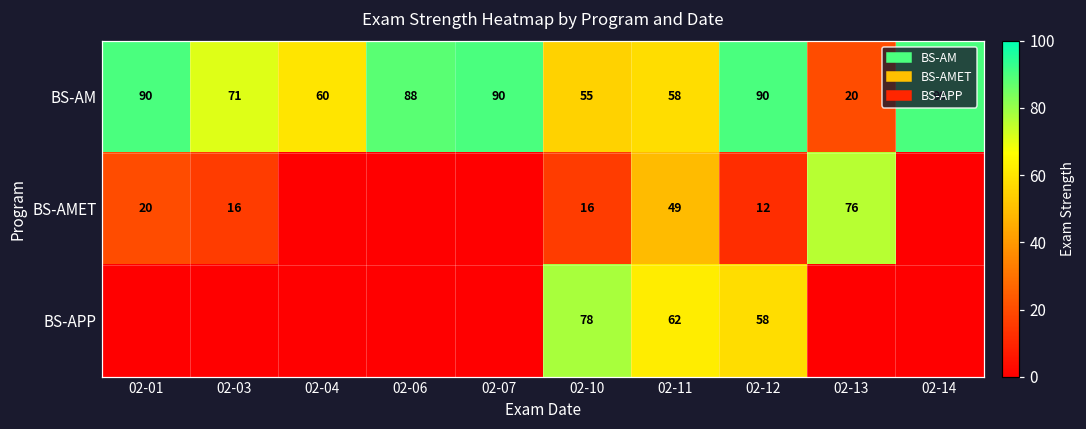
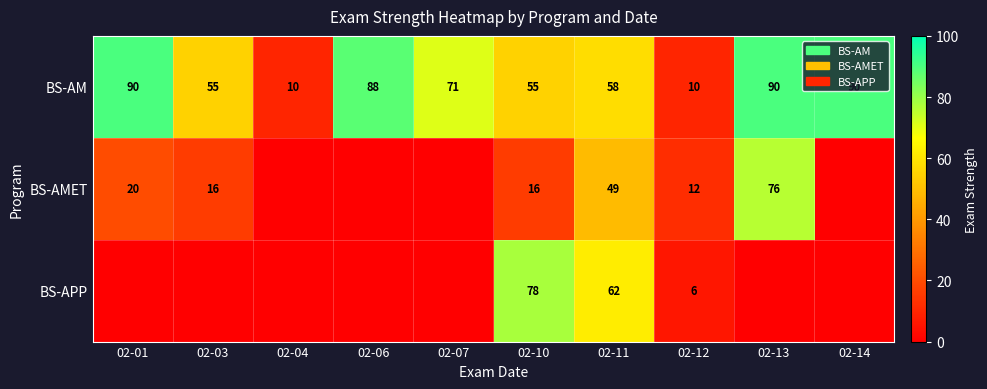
BS-AM, 02-03: 71 -> 55
BS-AM, 02-04: 60 -> 10
BS-AM, 02-07: 90 -> 71
BS-AM, 02-12: 90 -> 10
BS-AM, 02-13: 20 -> 90
BS-APP, 02-12: 58 -> 6
